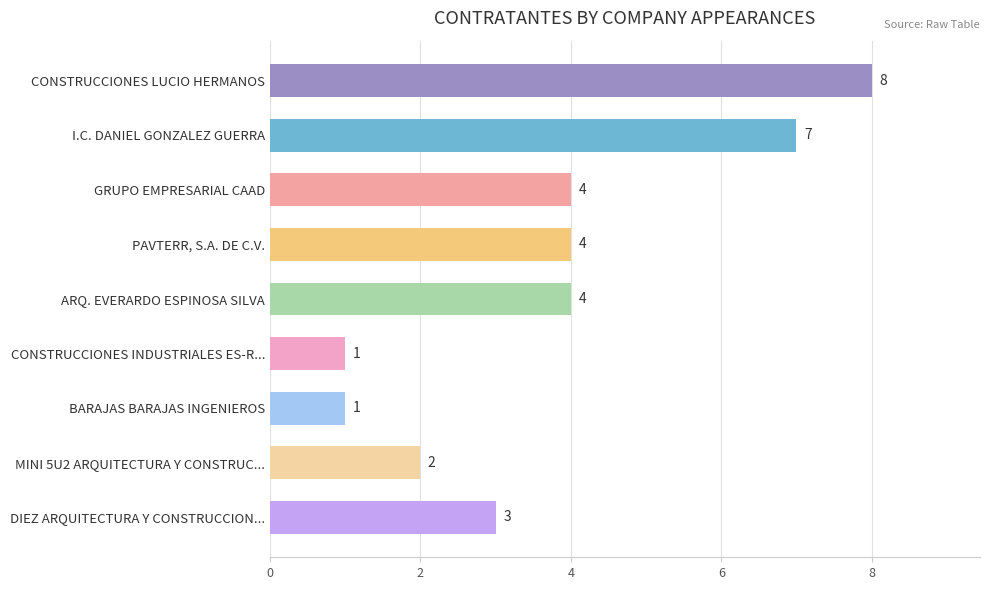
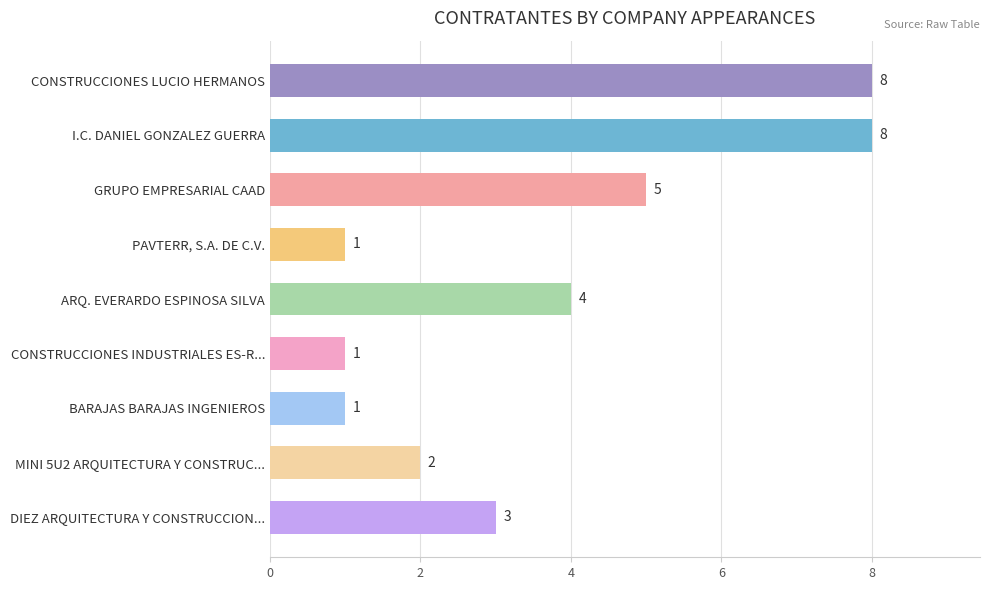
I.C. DANIEL GONZALEZ GUERRA: 7 -> 8
GRUPO EMPRESARIAL CAAD: 4 -> 5
PAVTERR, S.A. DE C.V.: 4 -> 1
